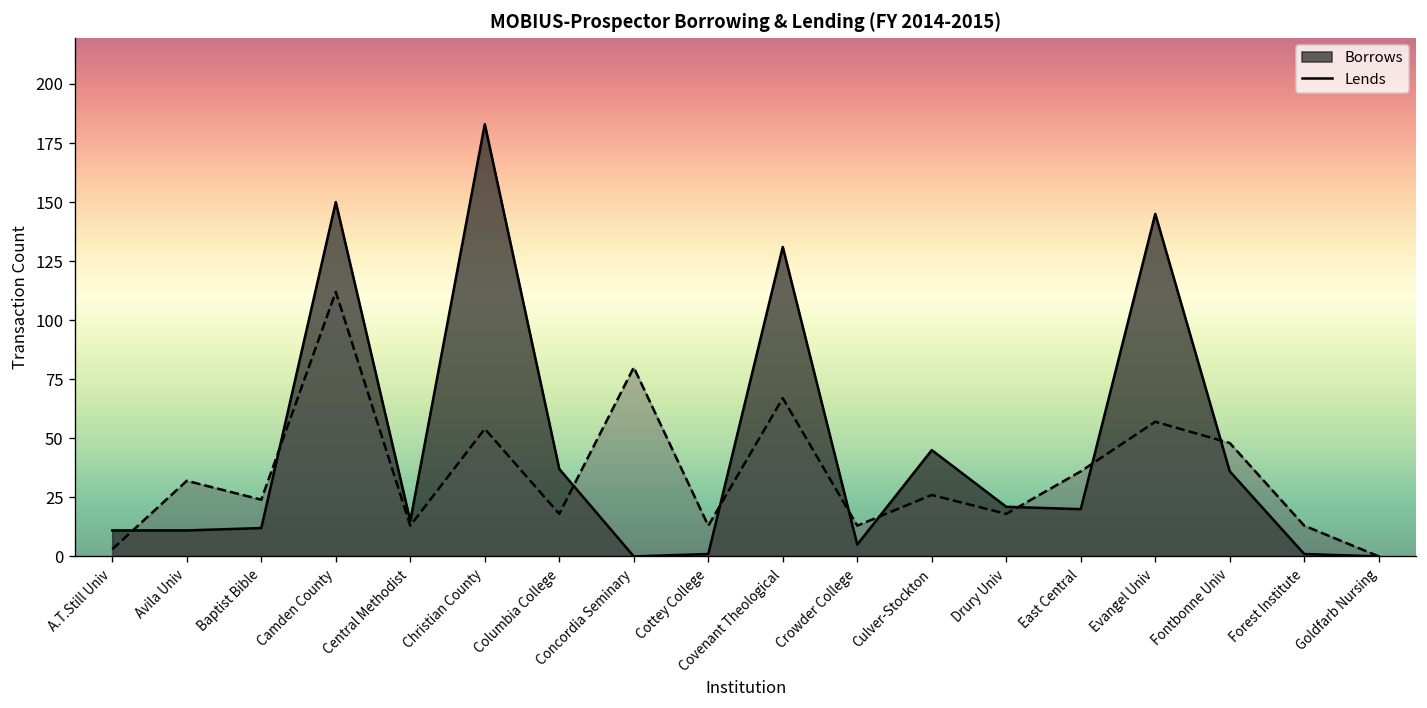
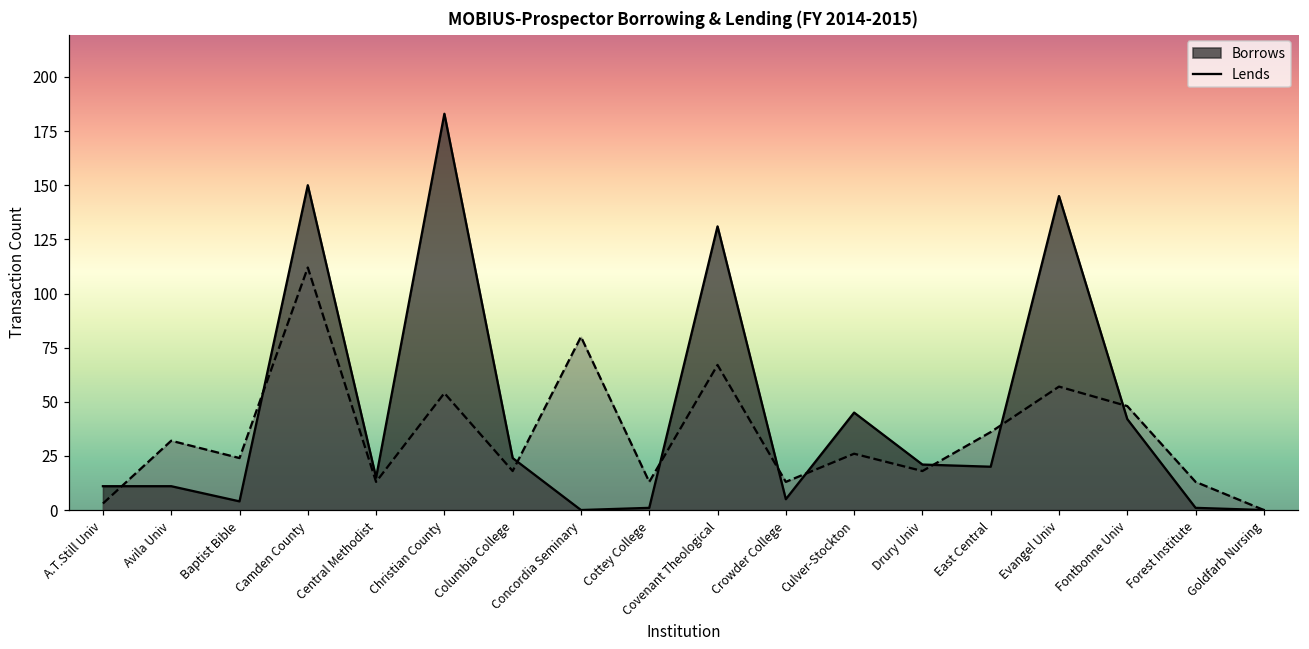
Borrows, Baptist Bible: 12 -> 4
Borrows, Columbia College: 37 -> 24
Borrows, Fontbonne Univ: 36 -> 42
